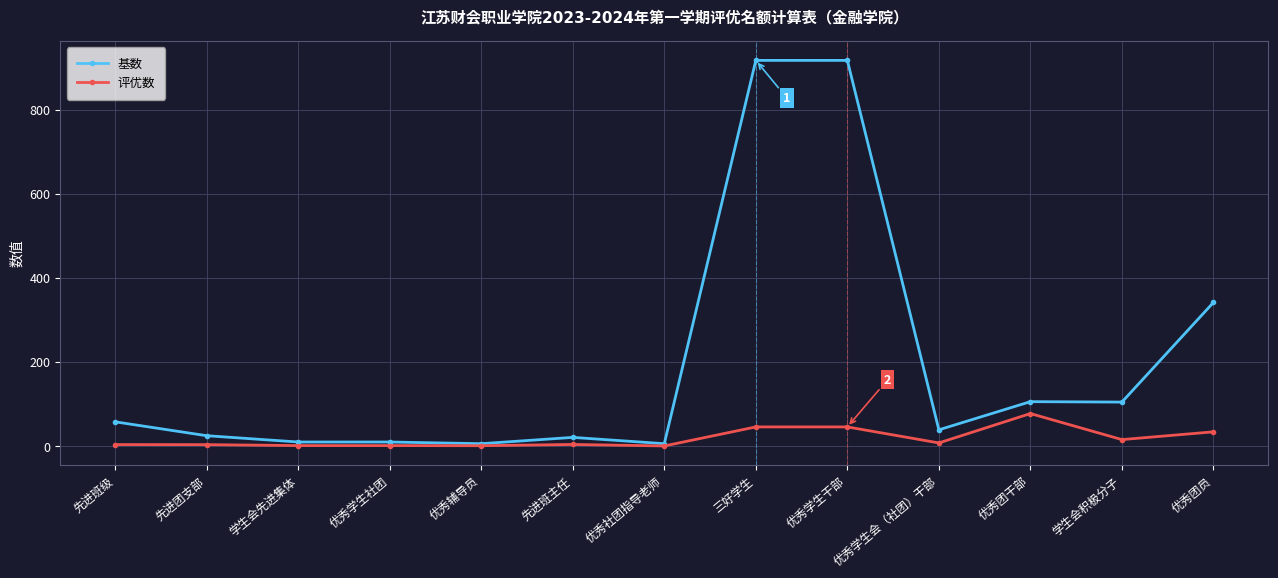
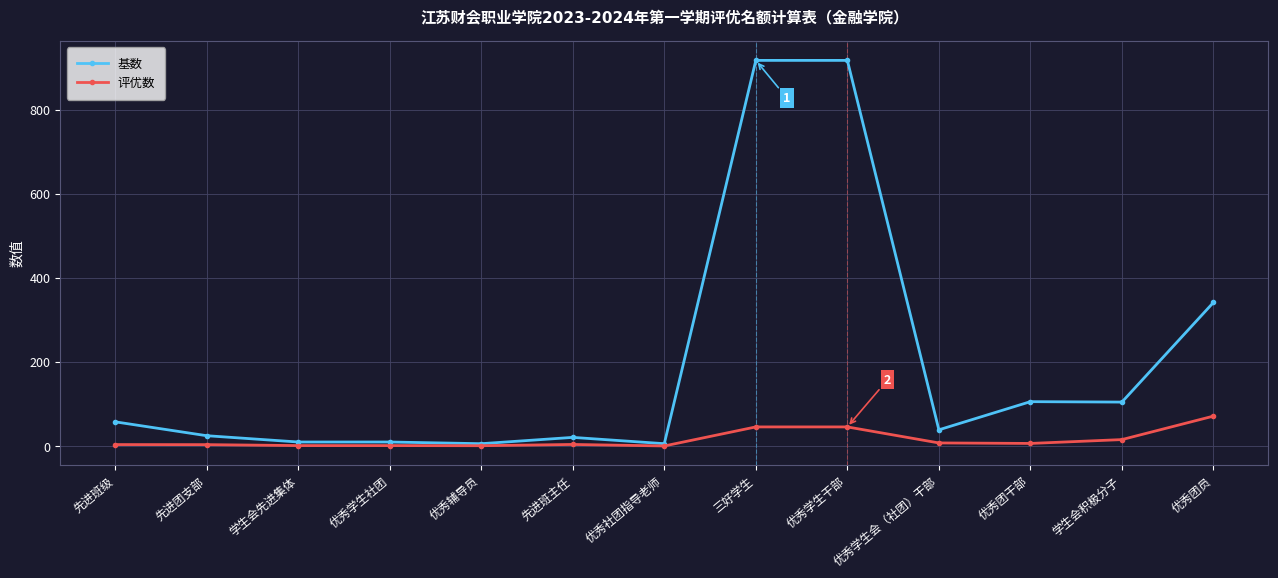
评优数, 优秀团干部: 80 -> 10
评优数, 优秀团员: 30 -> 70
